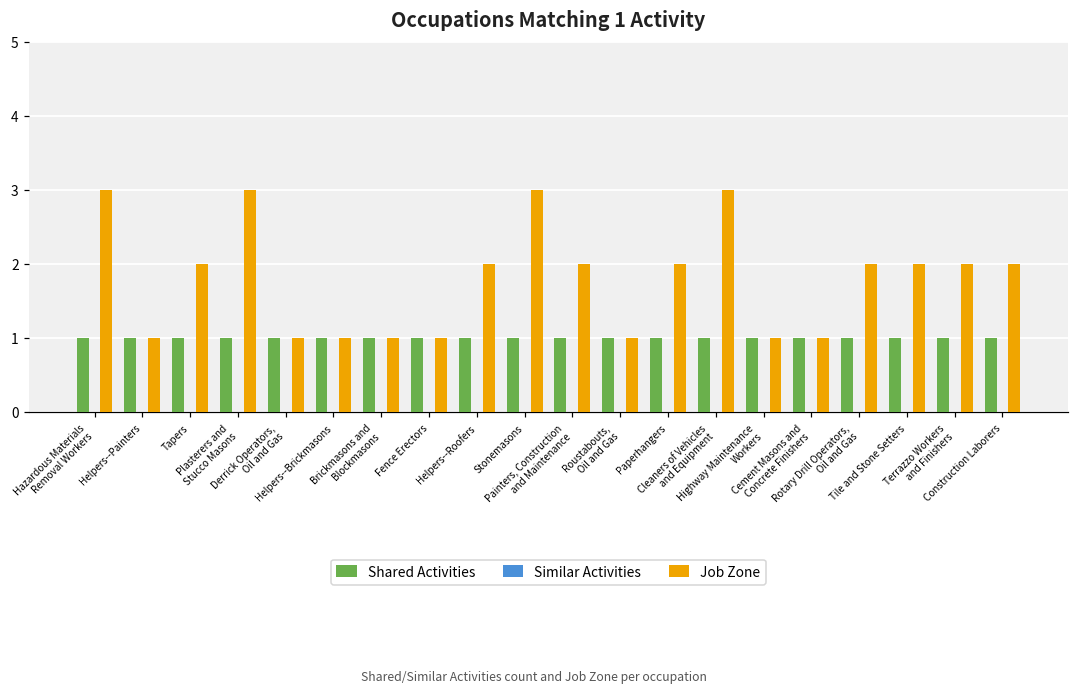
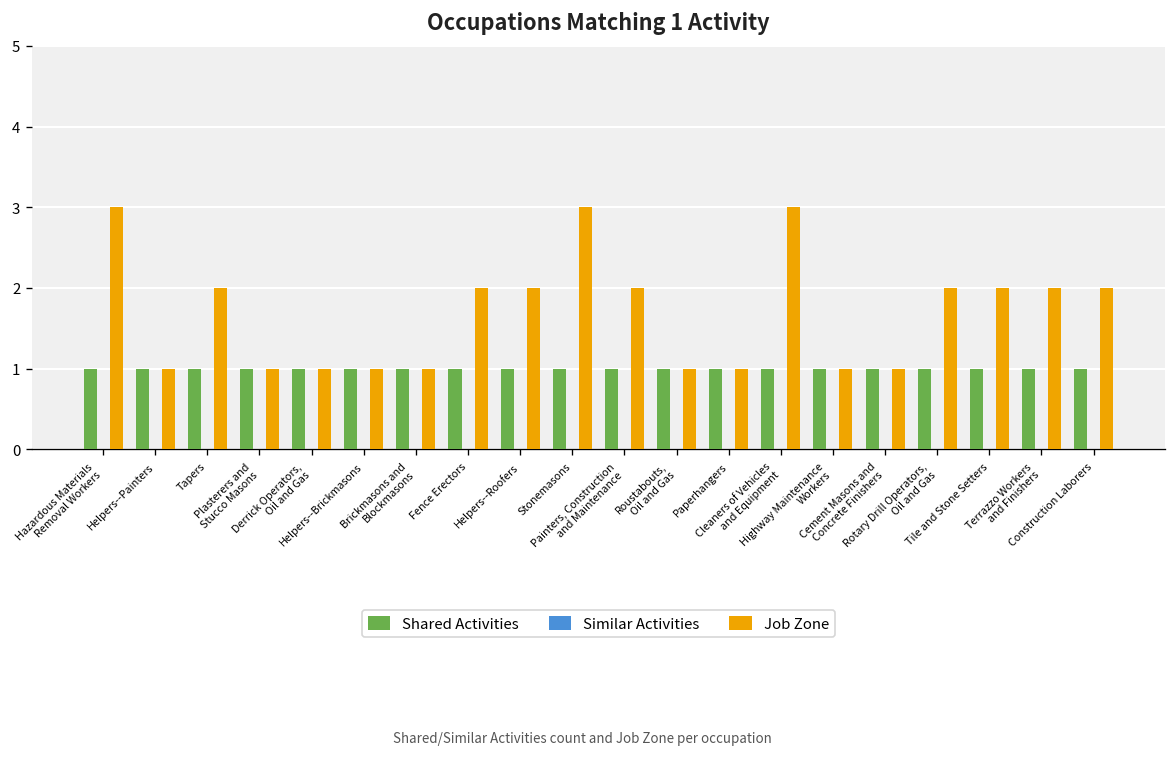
Job Zone, Plasterers and Stucco Masons: 3 -> 1
Job Zone, Fence Erectors: 1 -> 2
Job Zone, Paperhangers: 2 -> 1
